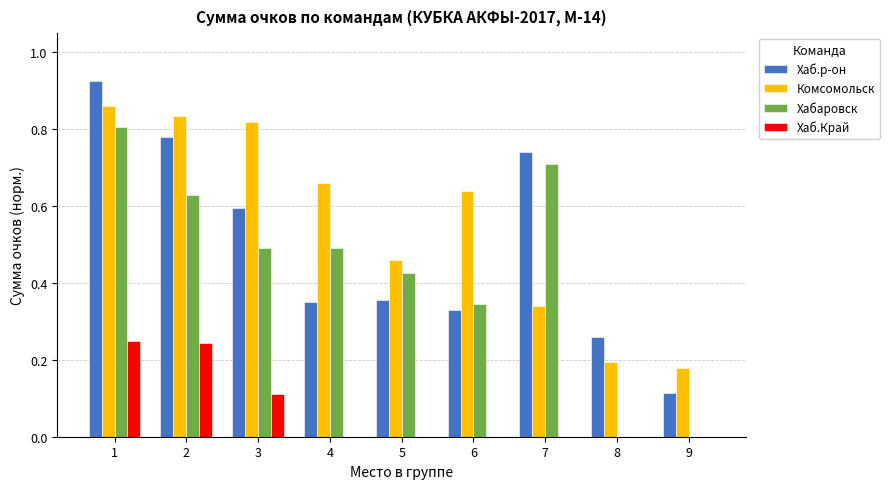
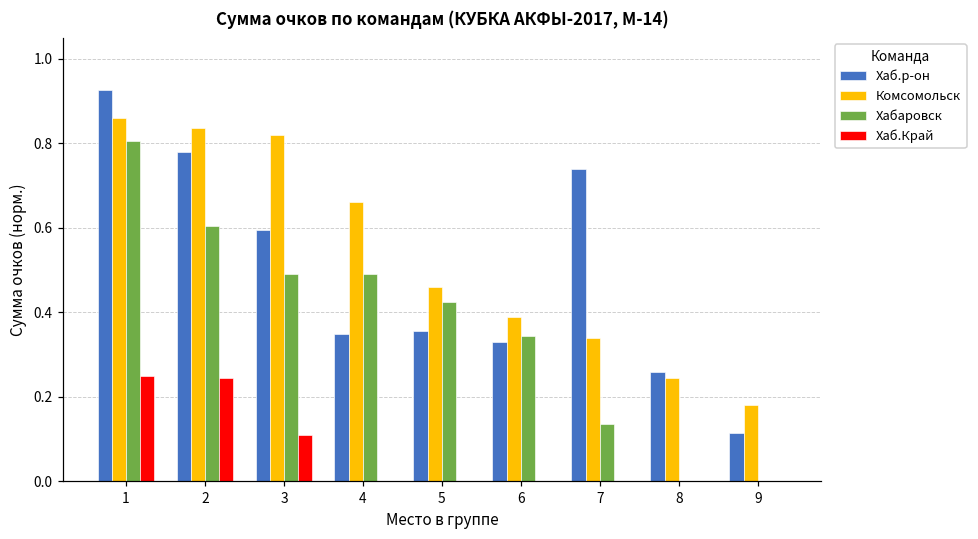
Хабаровск, 2: 0.63 -> 0.61
Комсомольск, 6: 0.64 -> 0.39
Хабаровск, 7: 0.71 -> 0.14
Комсомольск, 8: 0.20 -> 0.25
